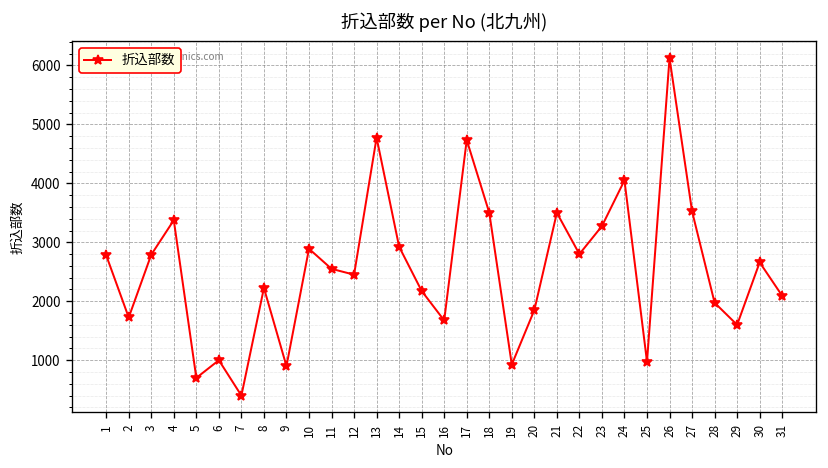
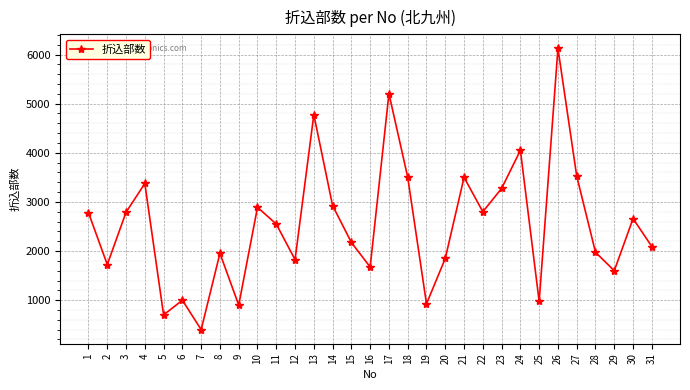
8: 2200 -> 2000
12: 2500 -> 1800
17: 4700 -> 5200
